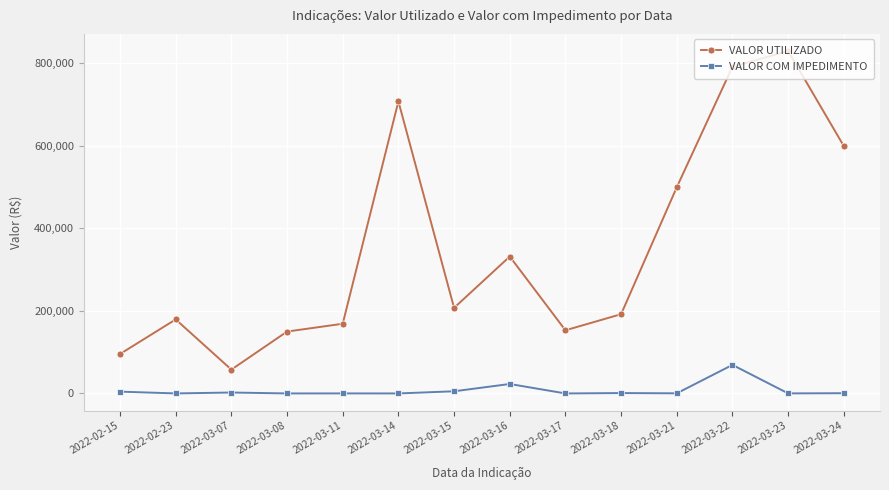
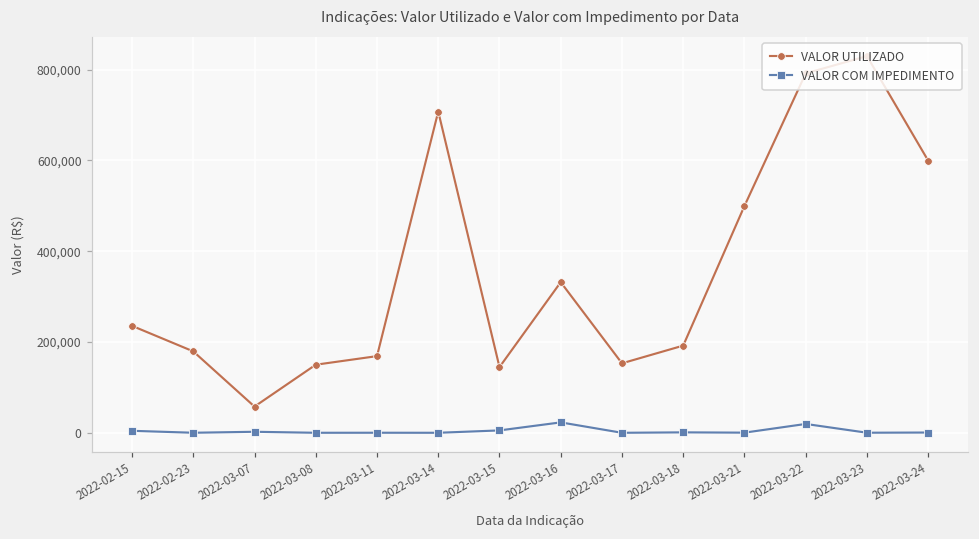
VALOR UTILIZADO, 2022-02-15: 100,000 -> 240,000
VALOR UTILIZADO, 2022-03-15: 210,000 -> 140,000
VALOR COM IMPEDIMENTO, 2022-03-22: 70,000 -> 20,000
